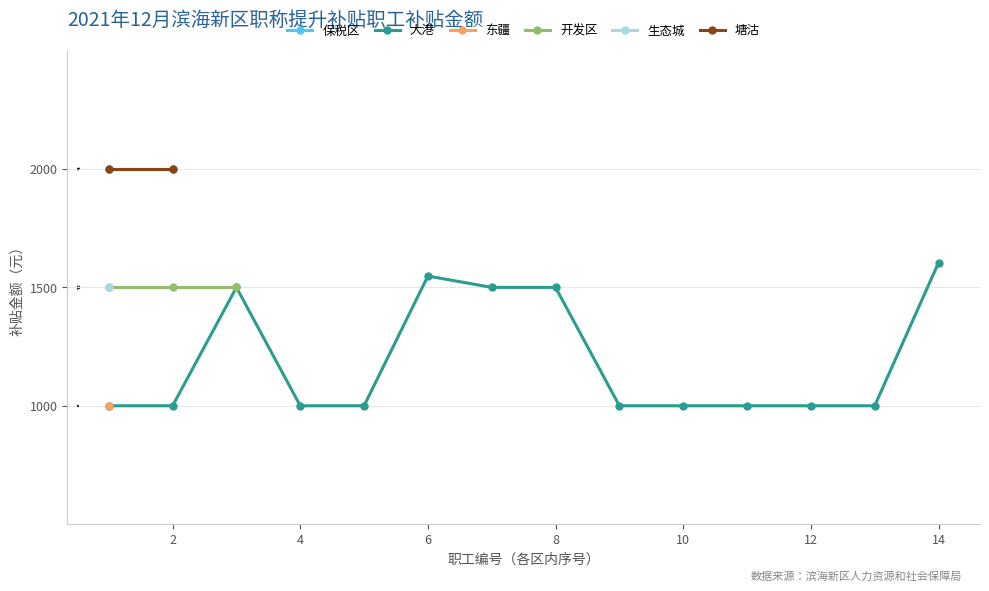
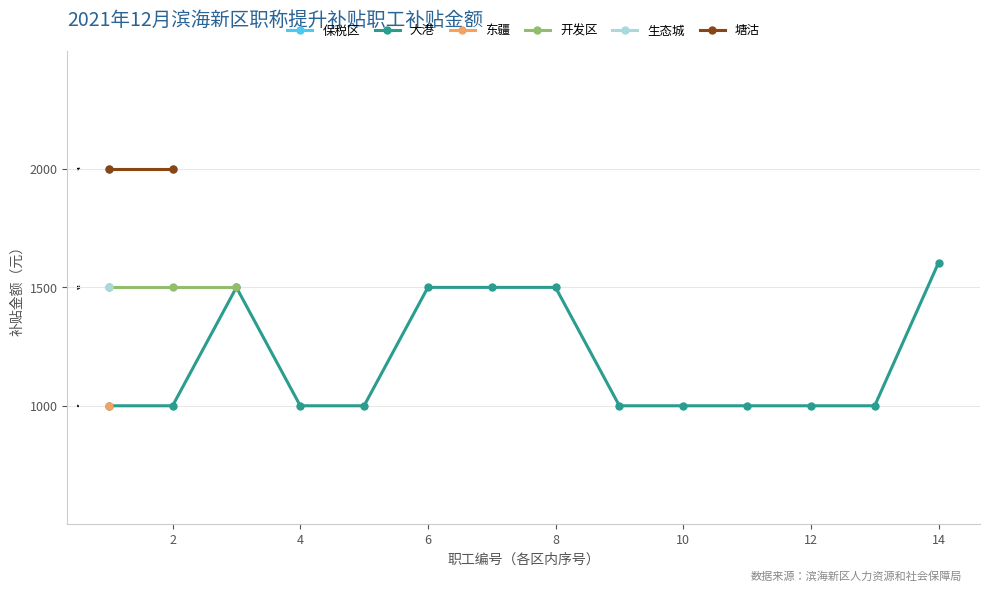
大港, 6: 1550 -> 1500
